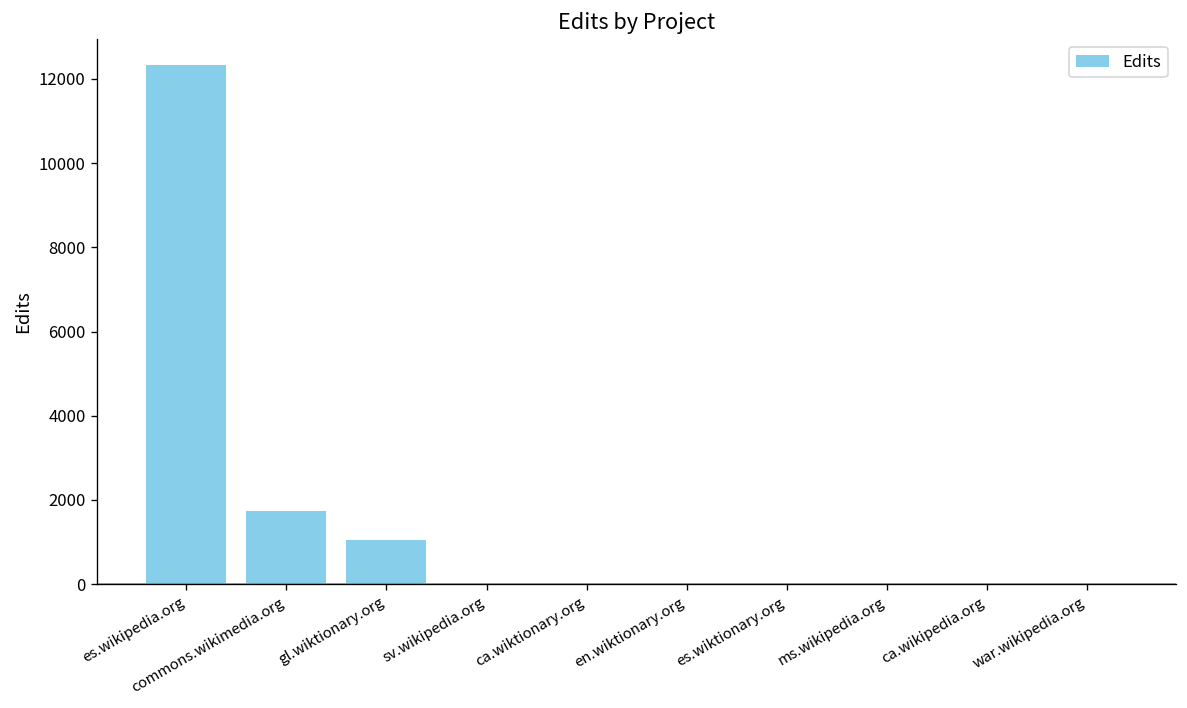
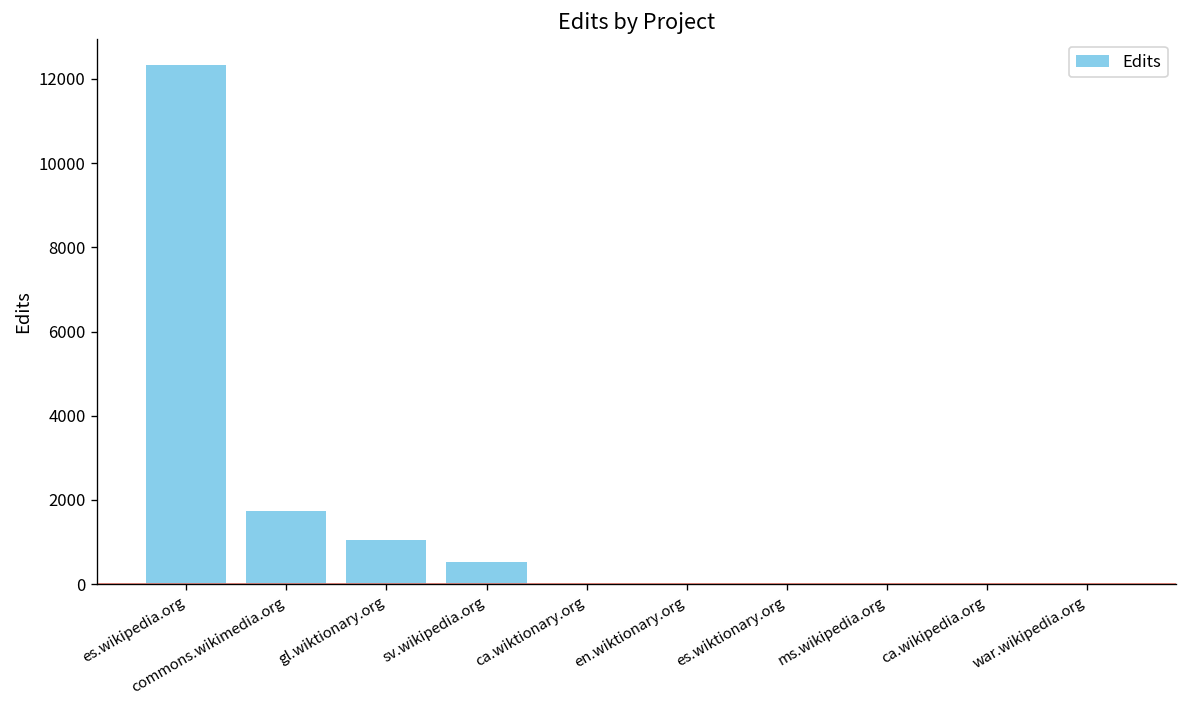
sv.wikipedia.org: 0 -> 500
